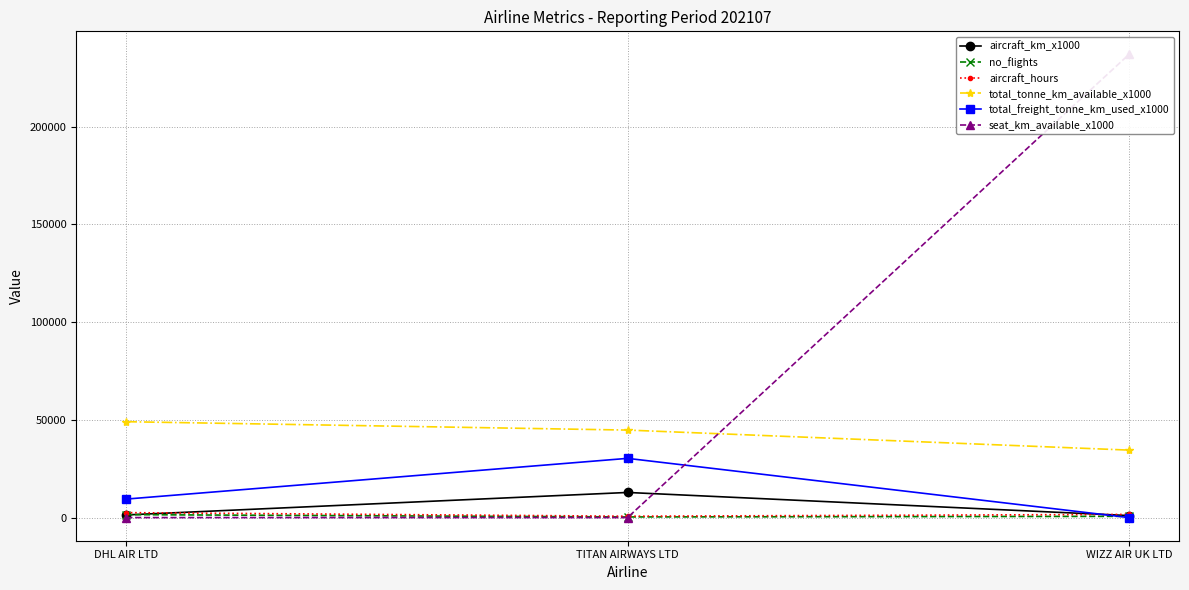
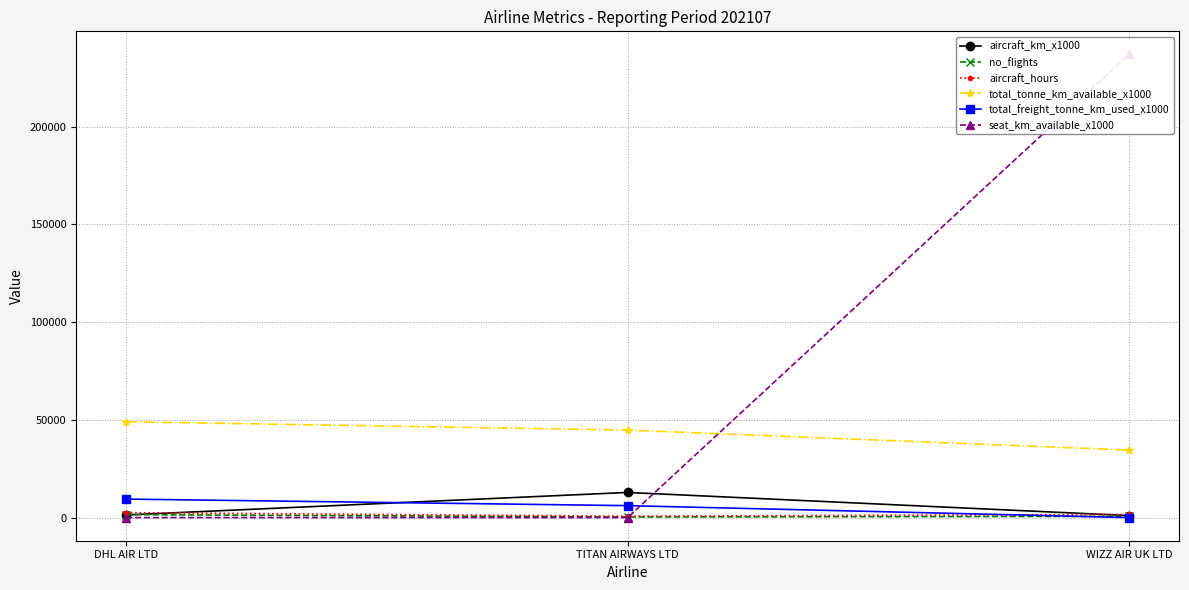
total_freight_tonne_km_used_x1000, TITAN AIRWAYS LTD: 30000 -> 6000
